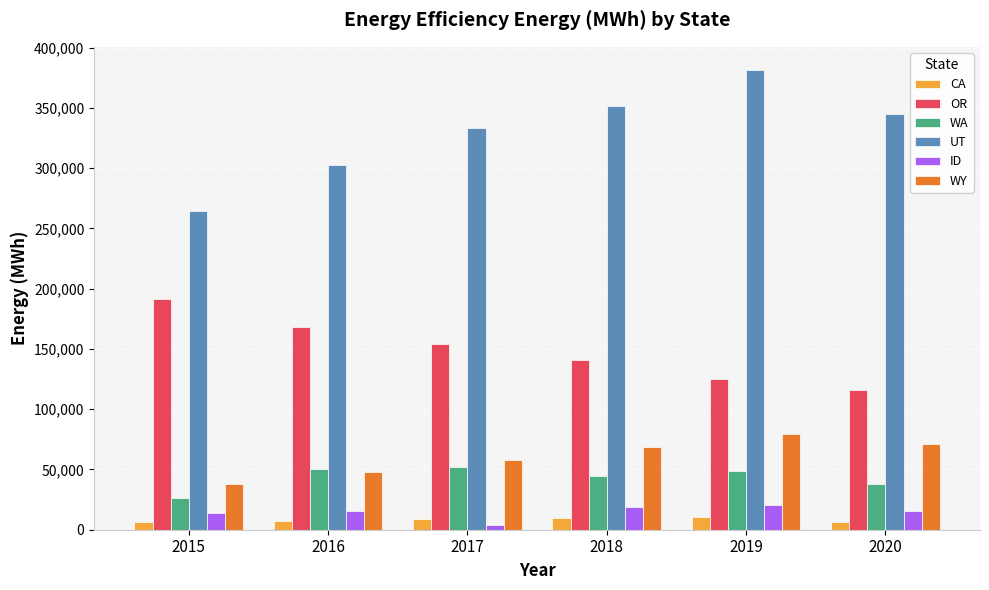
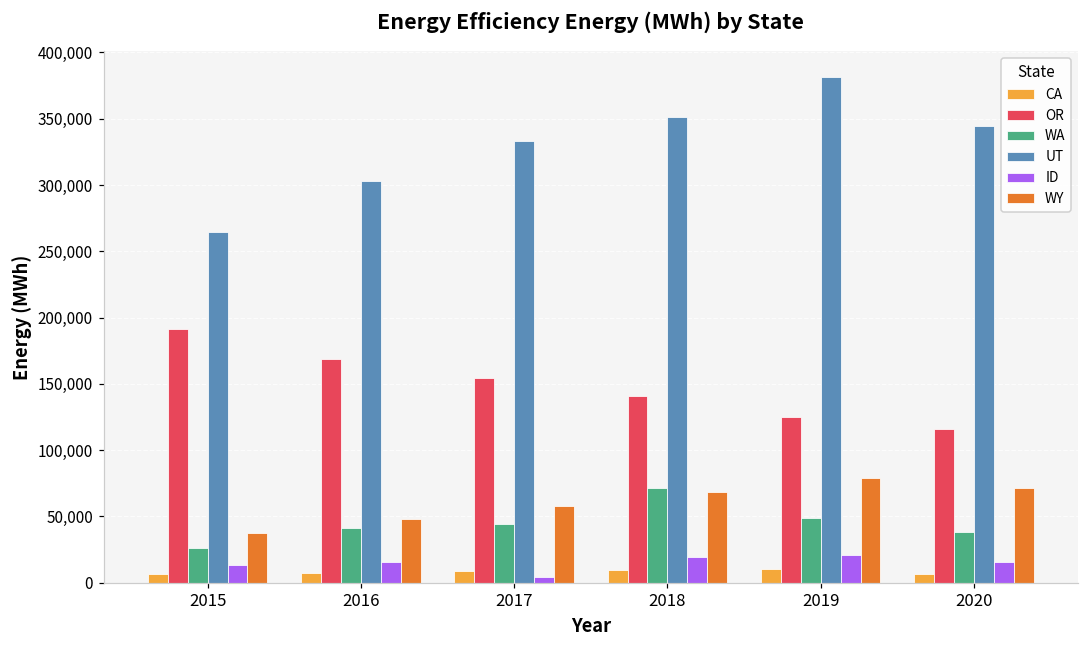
WA, 2016: 50,000 -> 41,000
WA, 2017: 52,000 -> 45,000
WA, 2018: 44,000 -> 72,000
